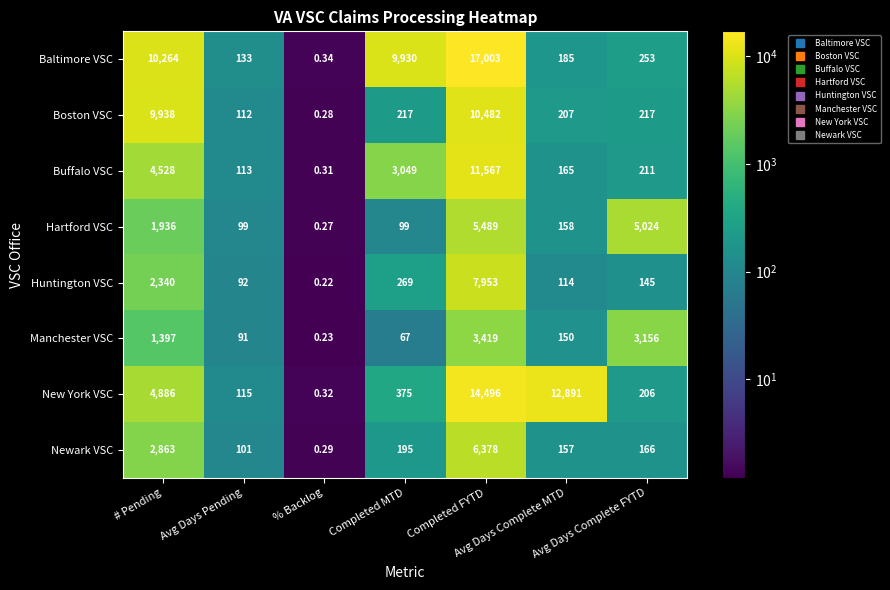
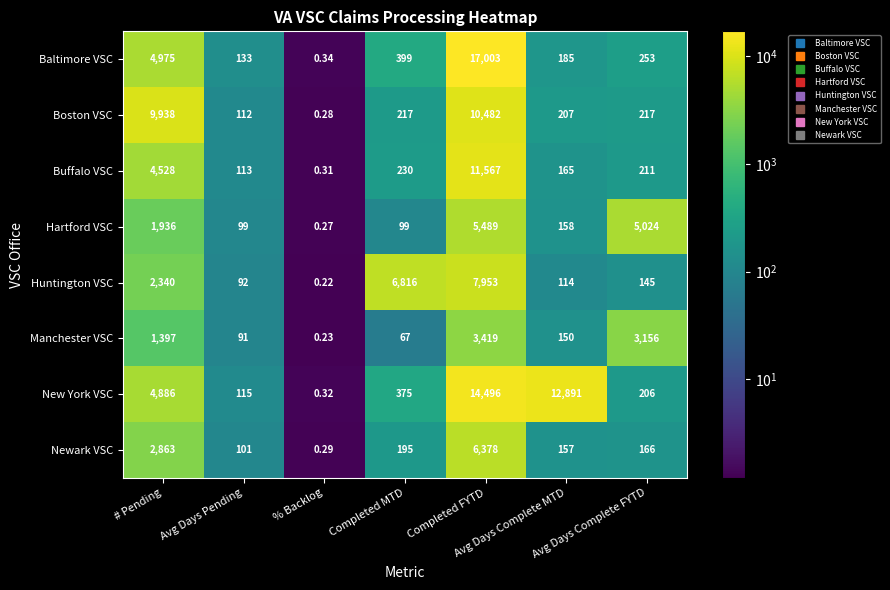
Baltimore VSC, # Pending: 10,264 -> 4,975
Baltimore VSC, Completed MTD: 9,930 -> 399
Buffalo VSC, Completed MTD: 3,049 -> 230
Huntington VSC, Completed MTD: 269 -> 6,816
